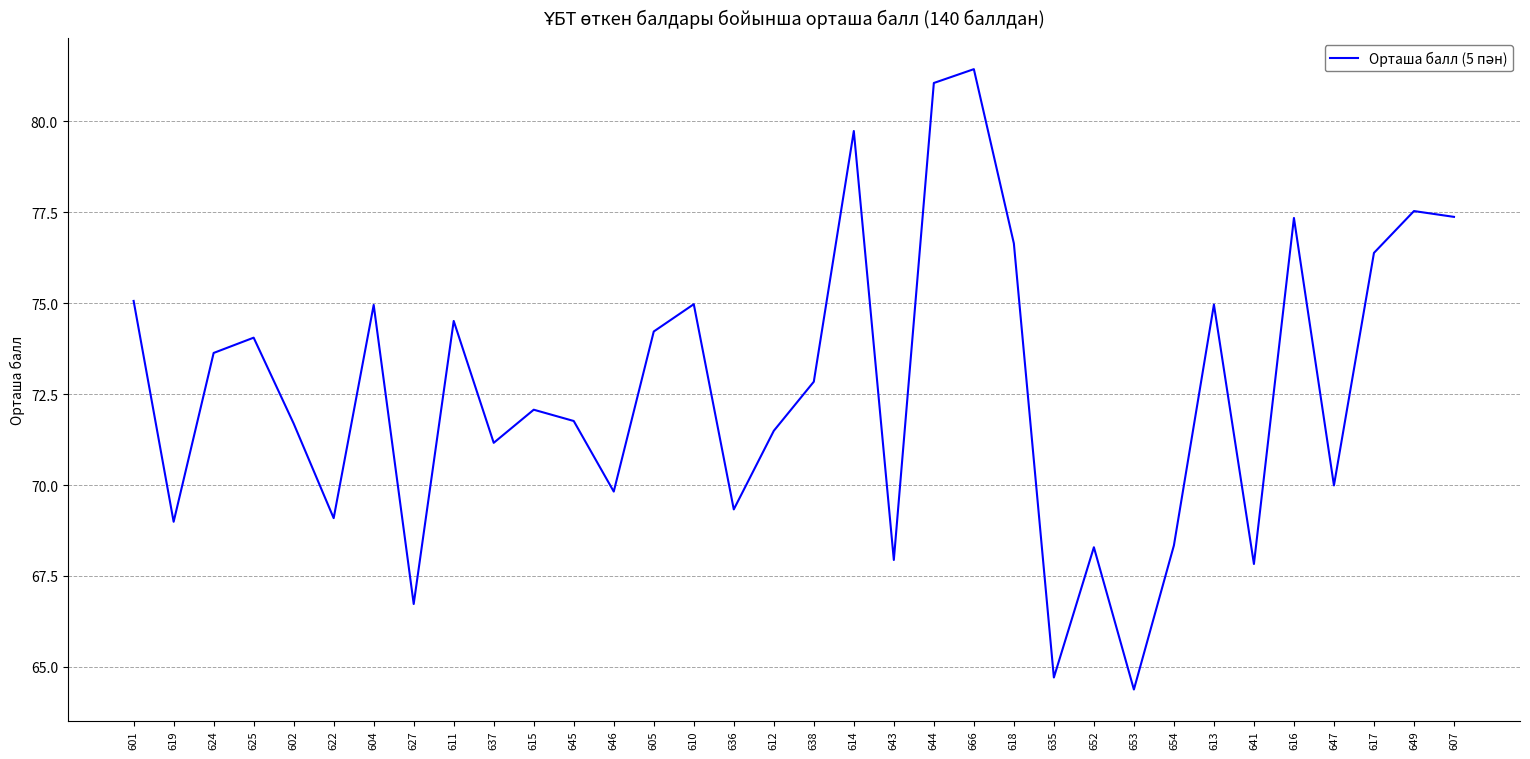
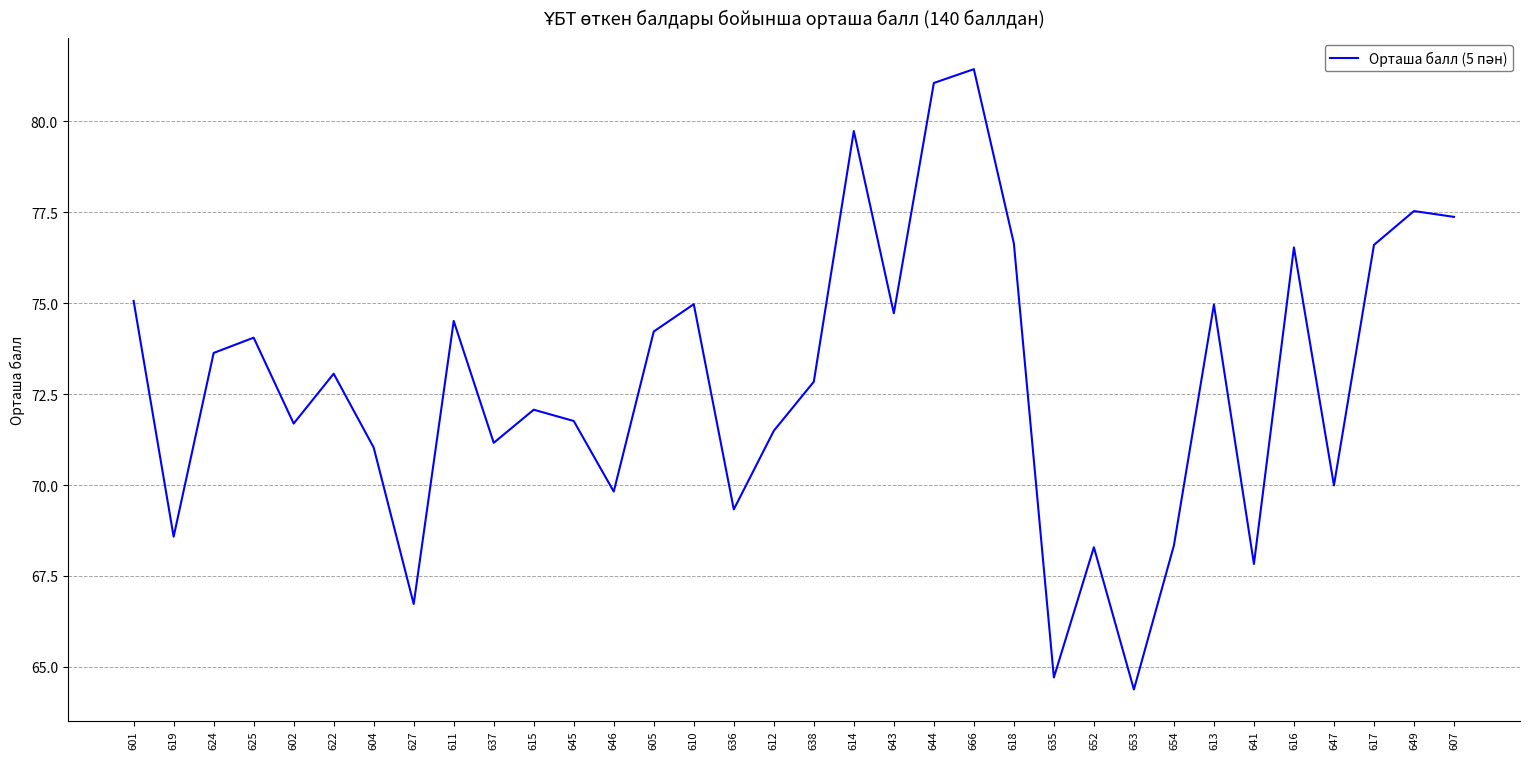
619: 69.0 -> 68.6
622: 69.1 -> 73.1
604: 75.0 -> 71.0
643: 67.9 -> 74.7
616: 77.3 -> 76.5
617: 76.4 -> 76.6
